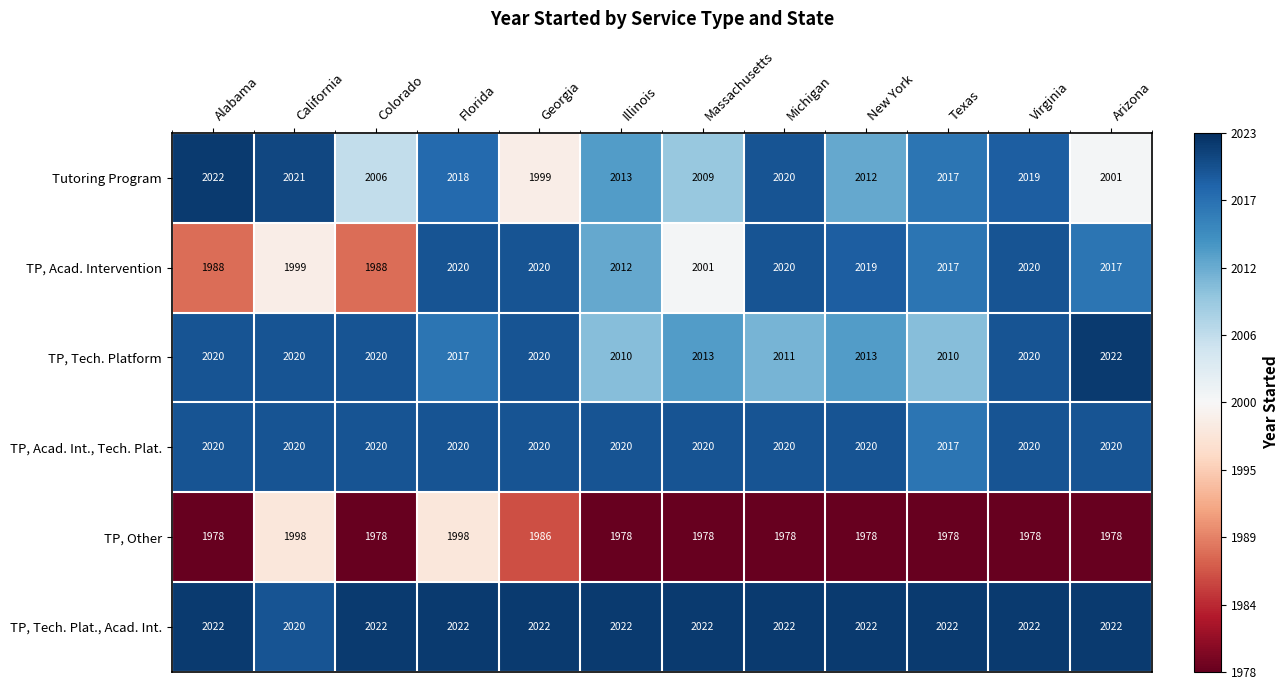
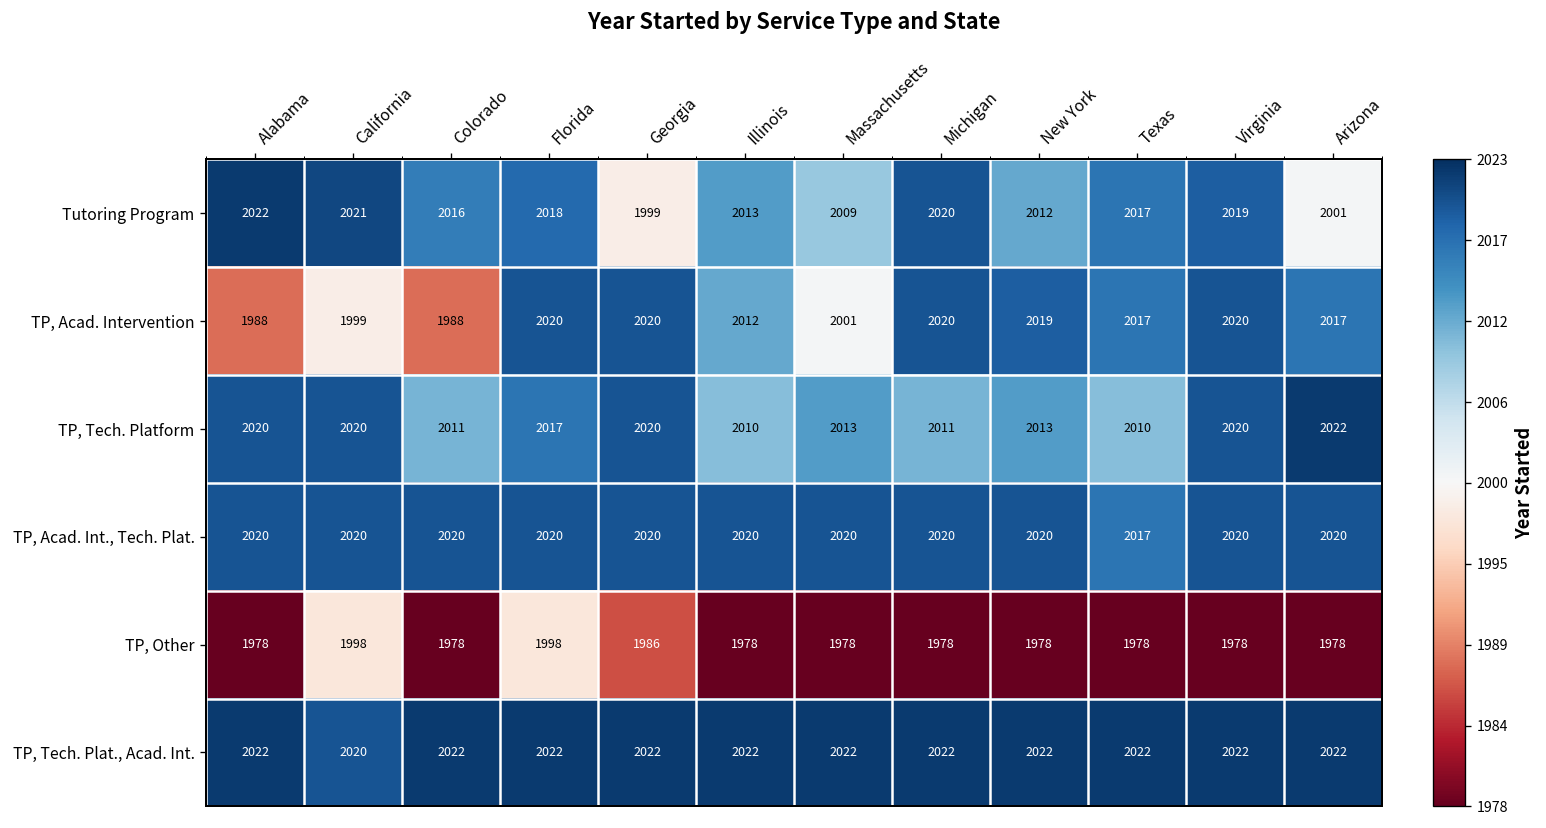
Tutoring Program, Colorado: 2006 -> 2016
TP, Tech. Platform, Colorado: 2020 -> 2011
